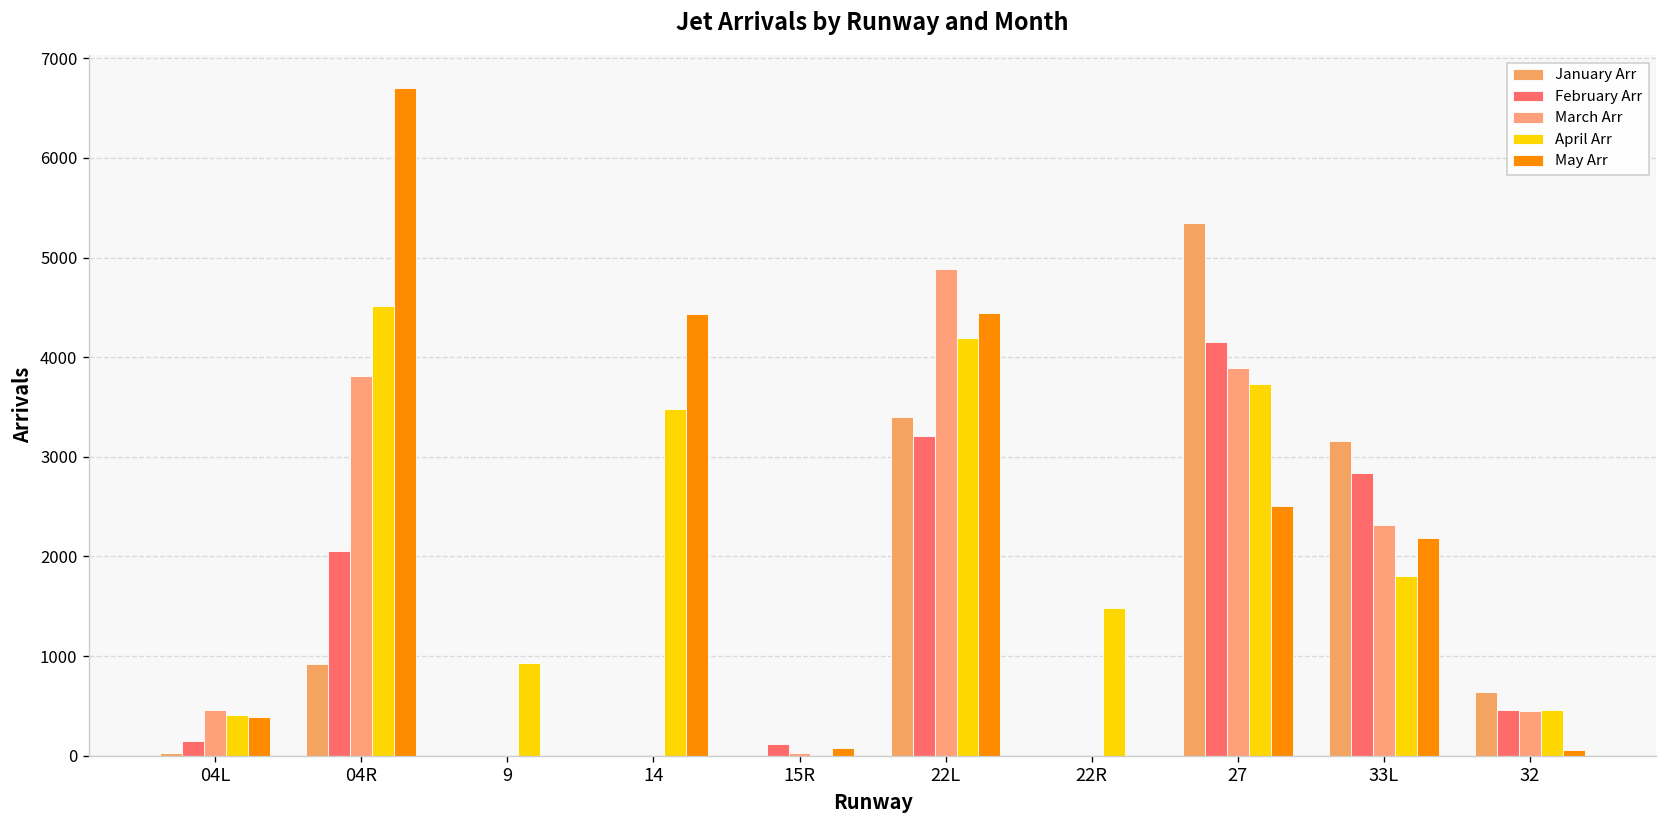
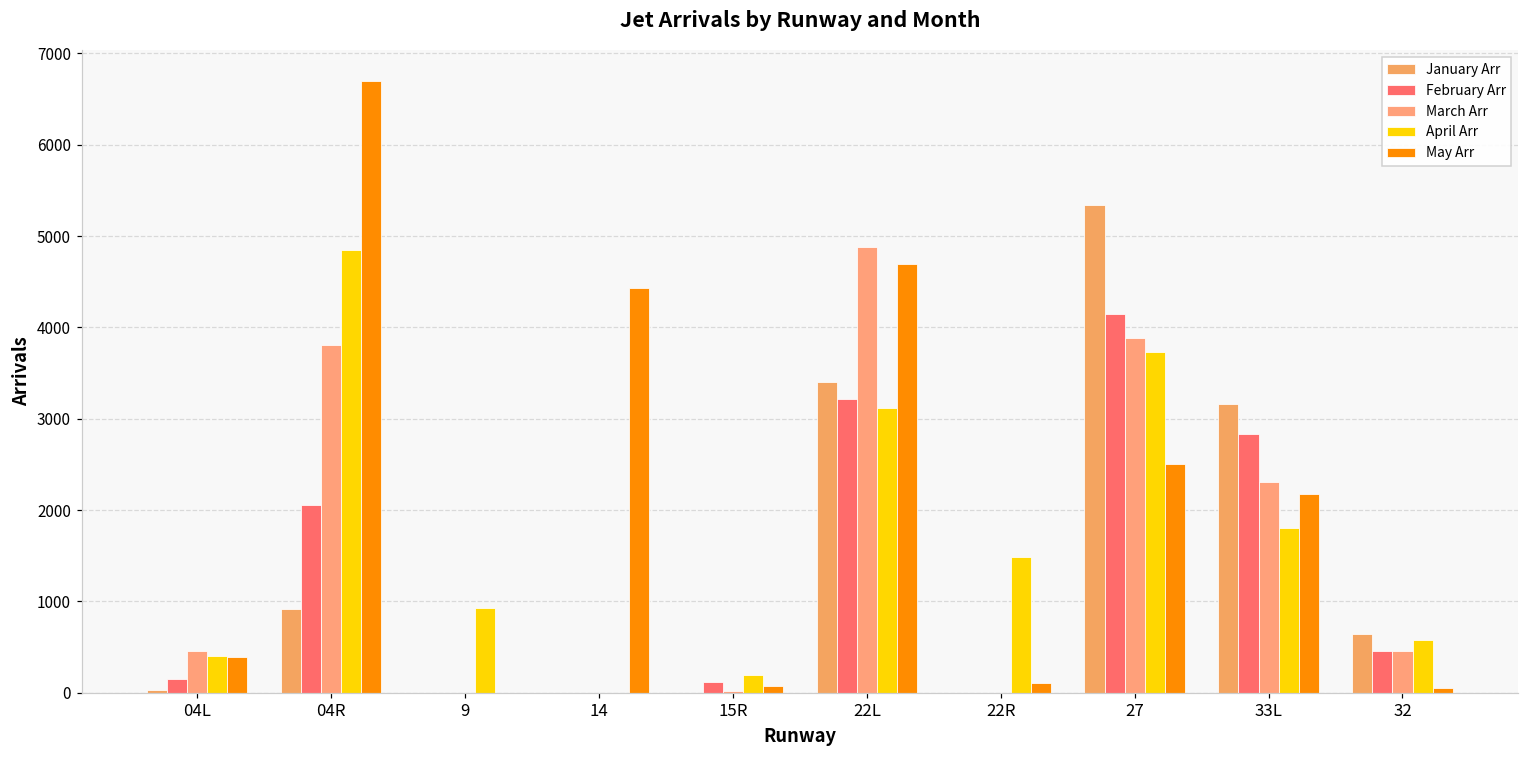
April Arr, 04R: 4500 -> 4900
April Arr, 14: 3500 -> 0
April Arr, 15R: 0 -> 200
April Arr, 22L: 4200 -> 3100
May Arr, 22L: 4400 -> 4700
May Arr, 22R: 0 -> 100
April Arr, 32: 500 -> 600
